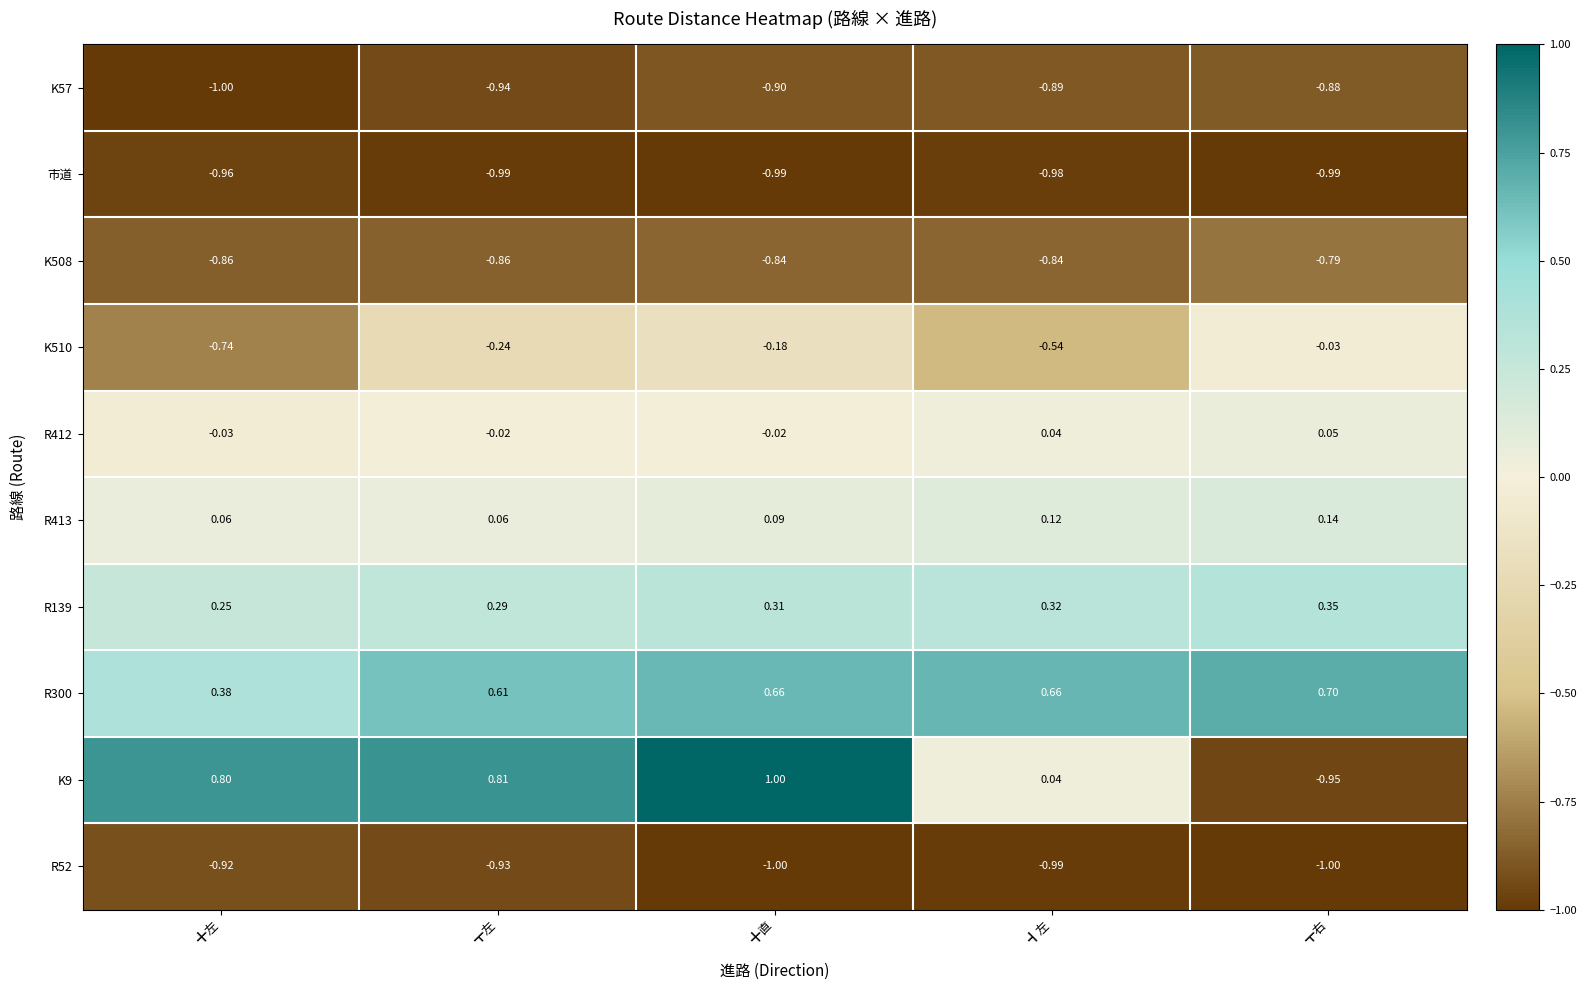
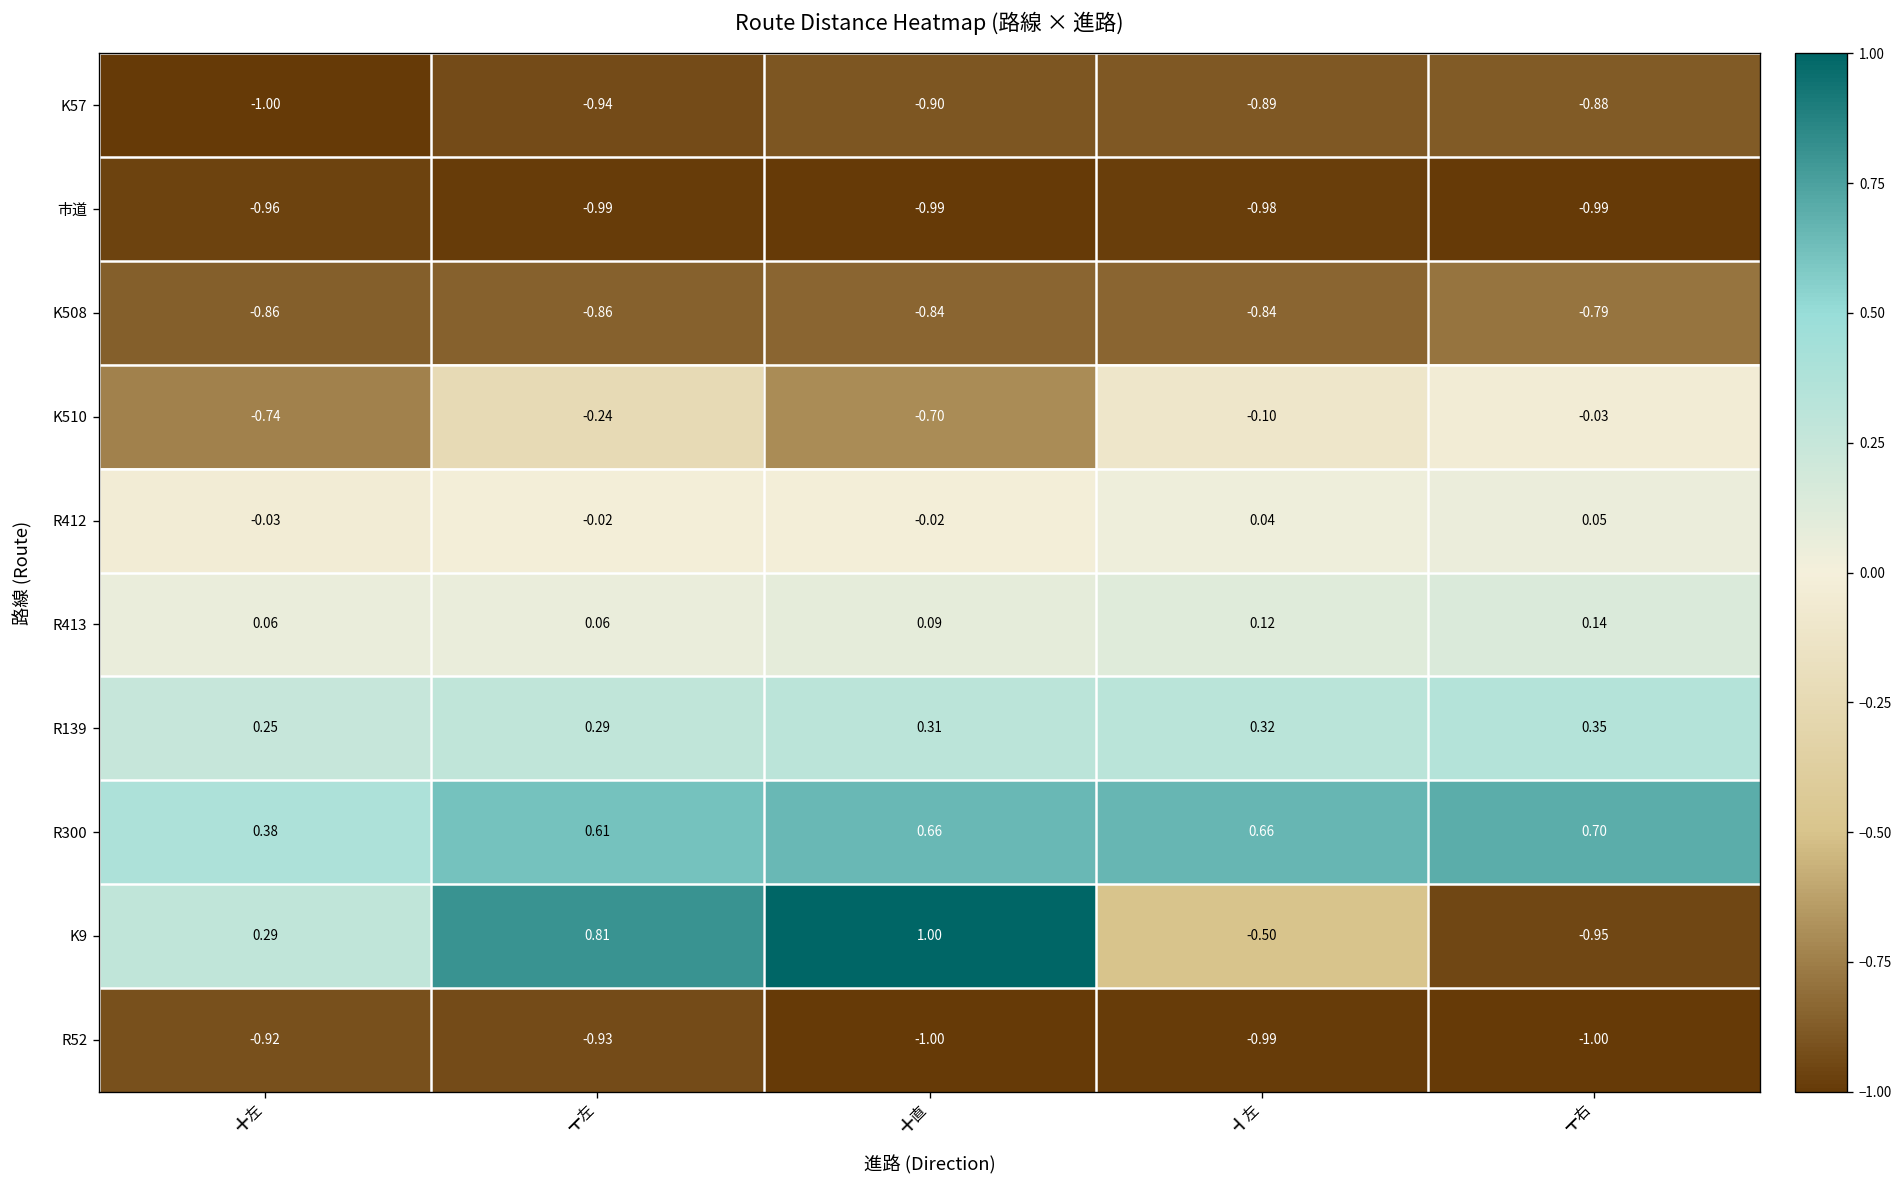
K510, ╋直: -0.18 -> -0.70
K510, ┫左: -0.54 -> -0.10
K9, ╋左: 0.80 -> 0.29
K9, ┫左: 0.04 -> -0.50
